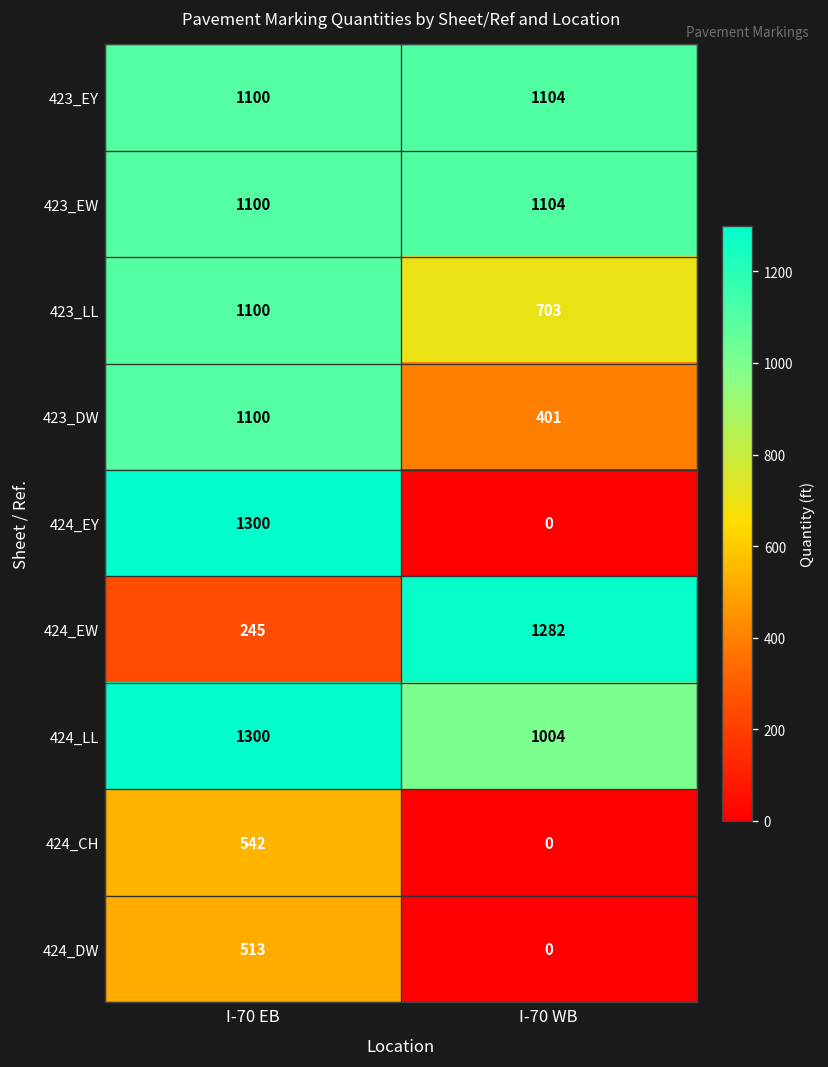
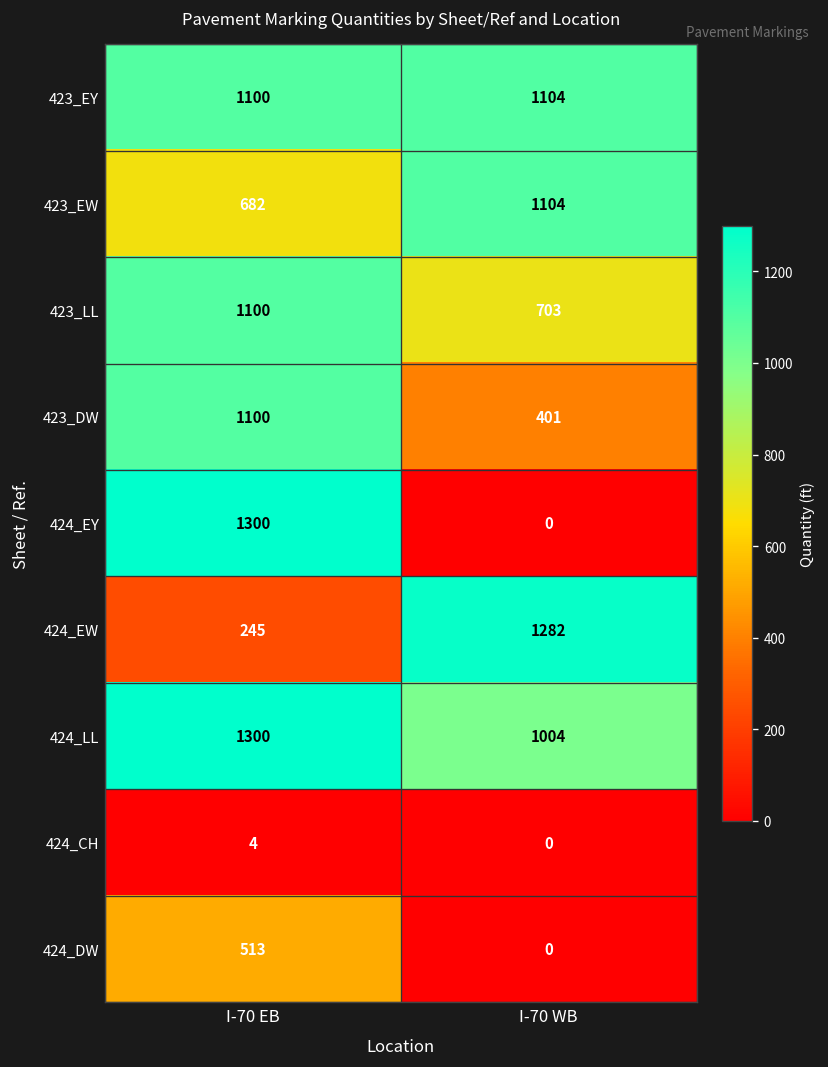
423_EW, I-70 EB: 1100 -> 682
424_CH, I-70 EB: 542 -> 4
